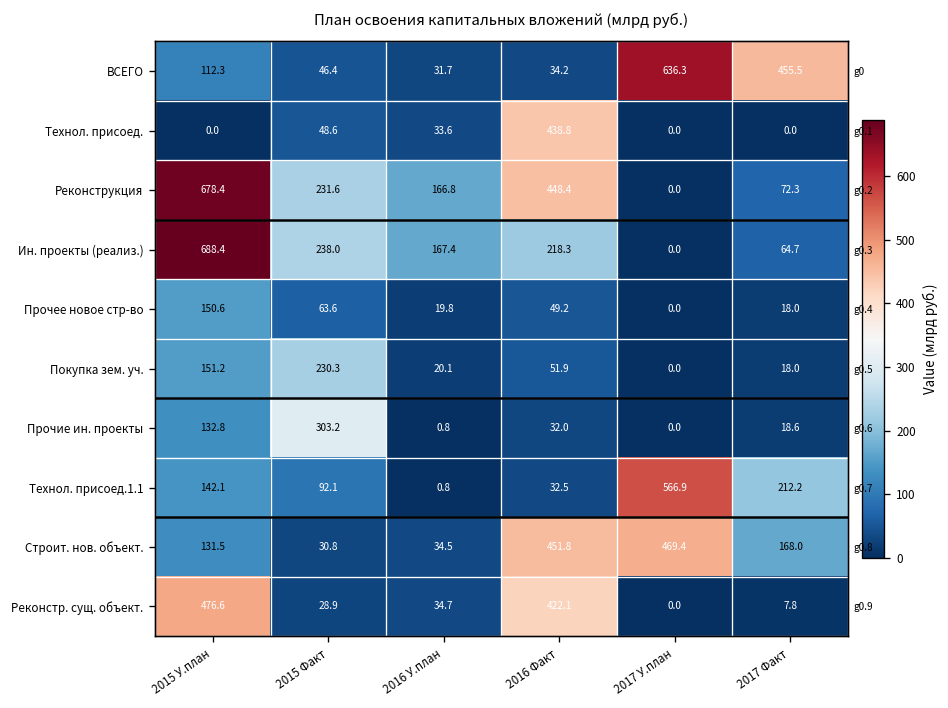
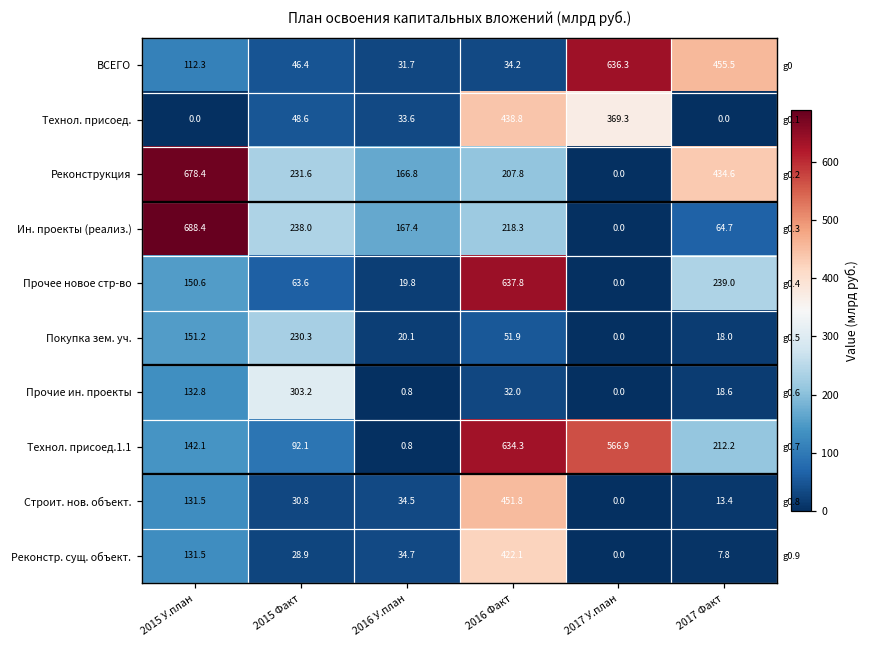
Технол. присоед., 2017 У.план: 0.0 -> 369.3
Реконструкция, 2016 Факт: 448.4 -> 207.8
Реконструкция, 2017 Факт: 72.3 -> 434.6
Прочее новое стр-во, 2016 Факт: 49.2 -> 637.8
Прочее новое стр-во, 2017 Факт: 18.0 -> 239.0
Технол. присоед.1.1, 2016 Факт: 32.5 -> 634.3
Строит. нов. объект., 2017 У.план: 469.4 -> 0.0
Строит. нов. объект., 2017 Факт: 168.0 -> 13.4
Реконстр. сущ. объект., 2015 У.план: 476.6 -> 131.5
